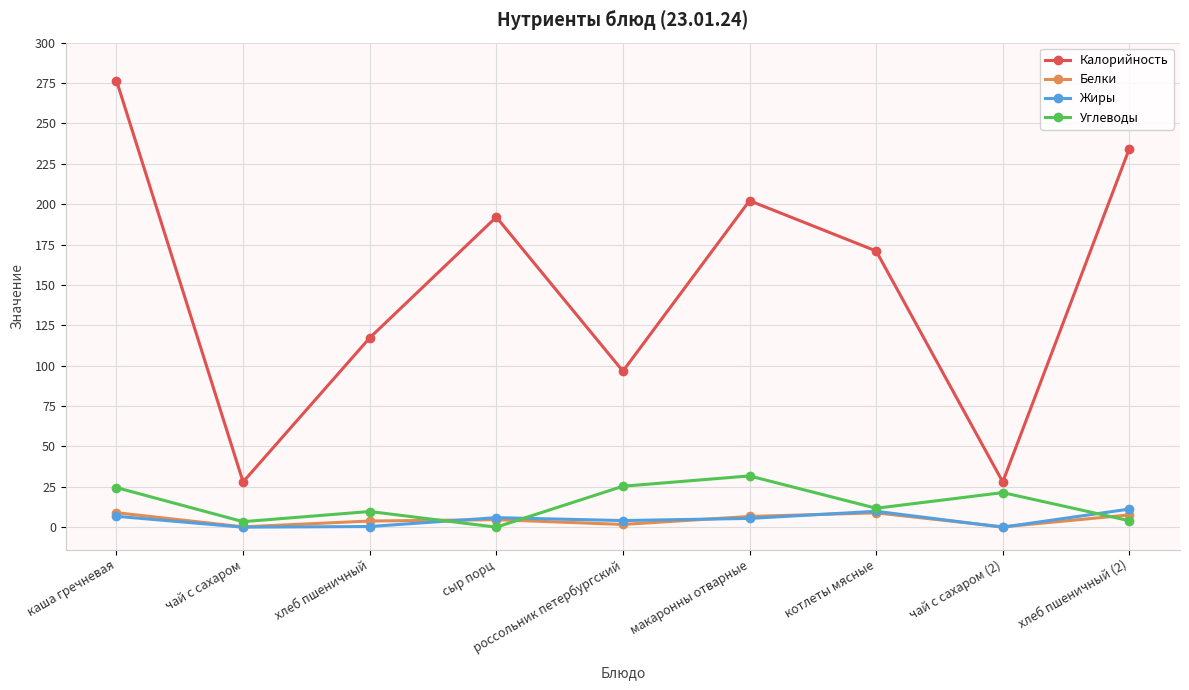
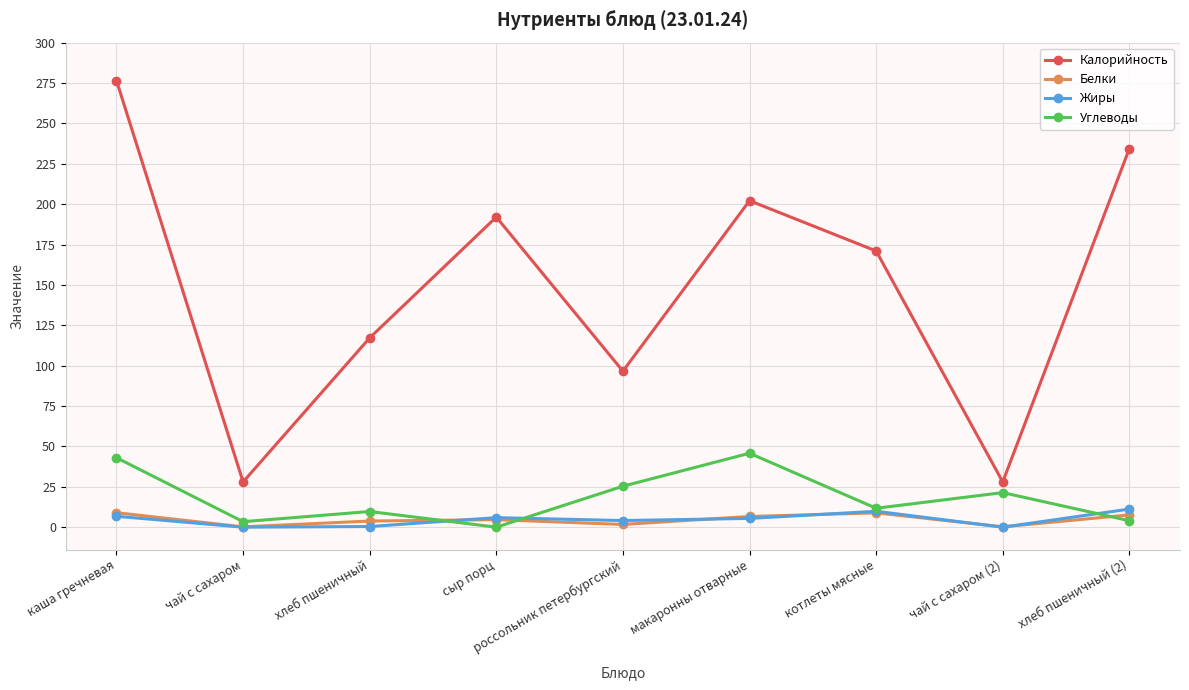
Углеводы, каша гречневая: 25 -> 43
Углеводы, макаронны отварные: 32 -> 46
